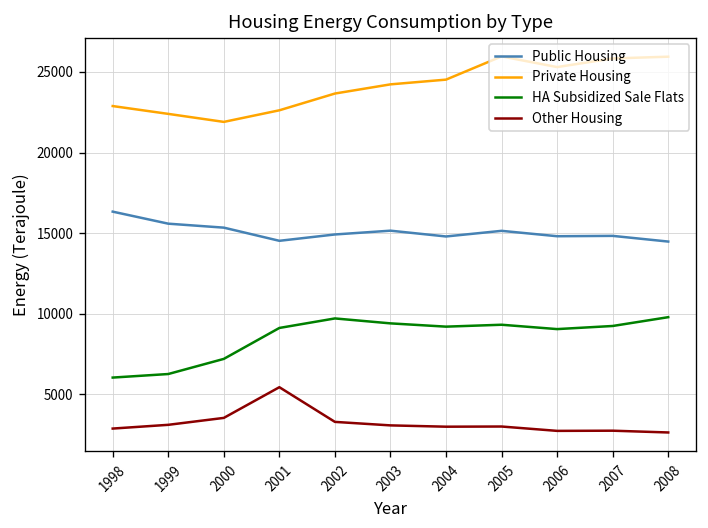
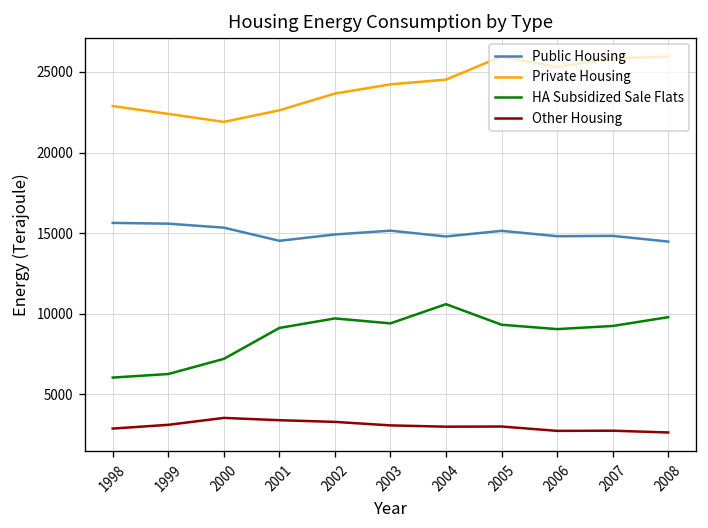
Public Housing, 1998: 16300 -> 15600
Other Housing, 2001: 5500 -> 3400
HA Subsidized Sale Flats, 2004: 9200 -> 10600
